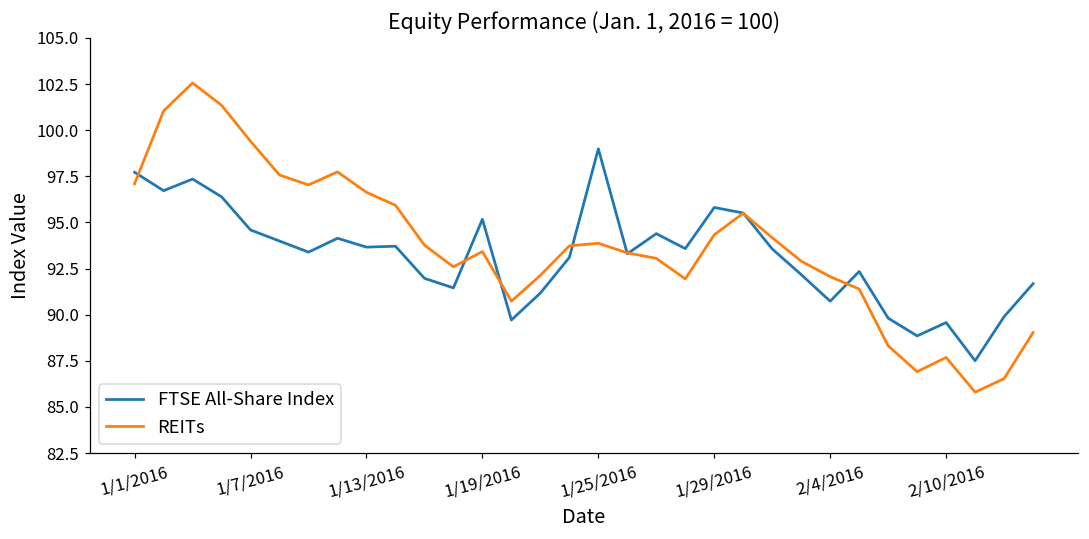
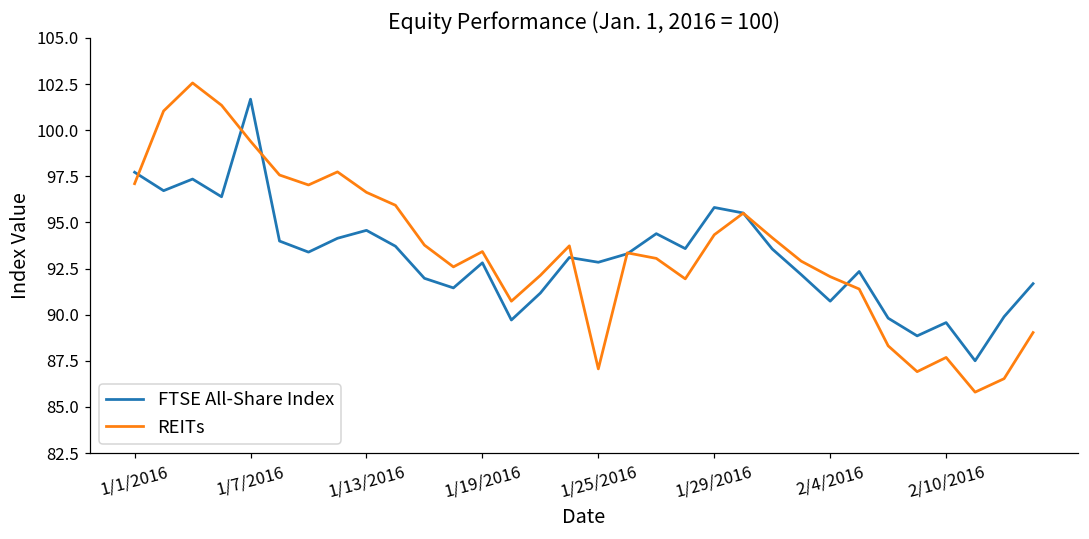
FTSE All-Share Index, 1/7/2016: 94.6 -> 101.7
FTSE All-Share Index, 1/13/2016: 93.7 -> 94.6
FTSE All-Share Index, 1/19/2016: 95.2 -> 92.8
FTSE All-Share Index, 1/25/2016: 99.0 -> 92.8
REITs, 1/25/2016: 93.9 -> 87.1
